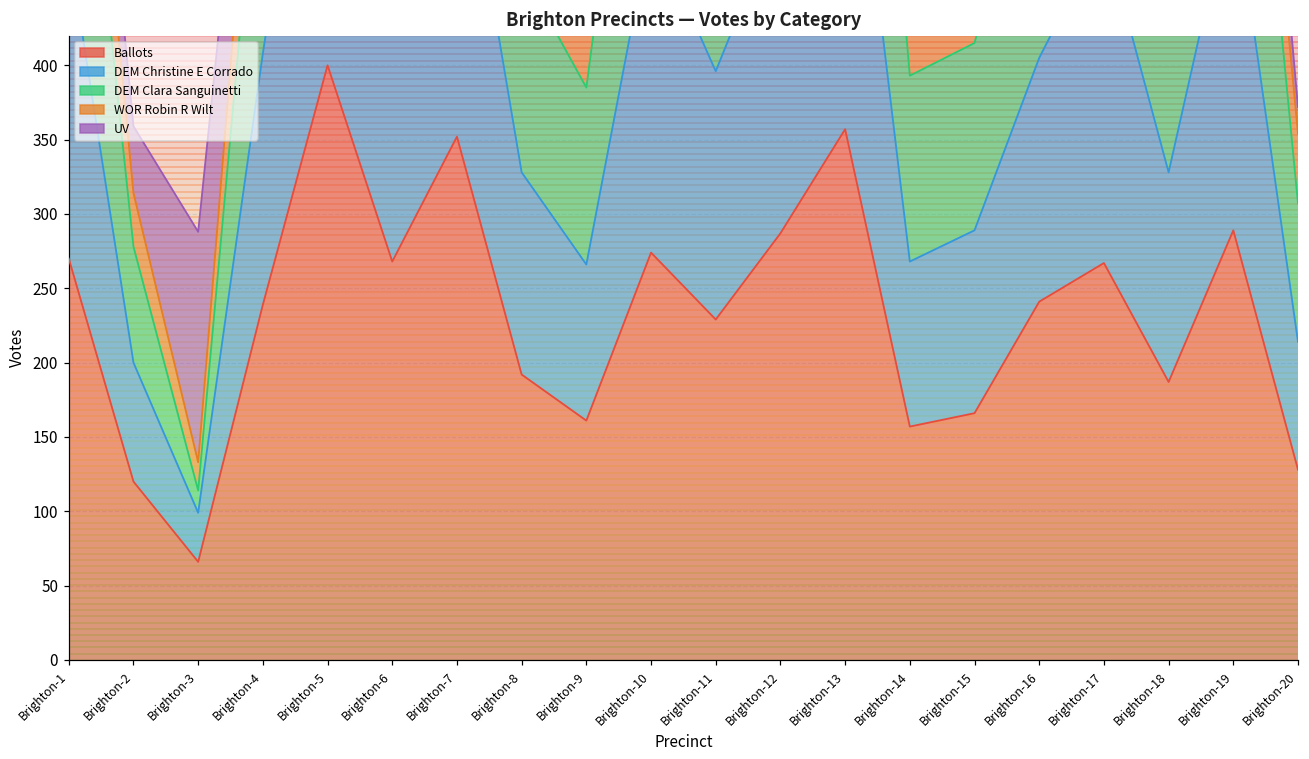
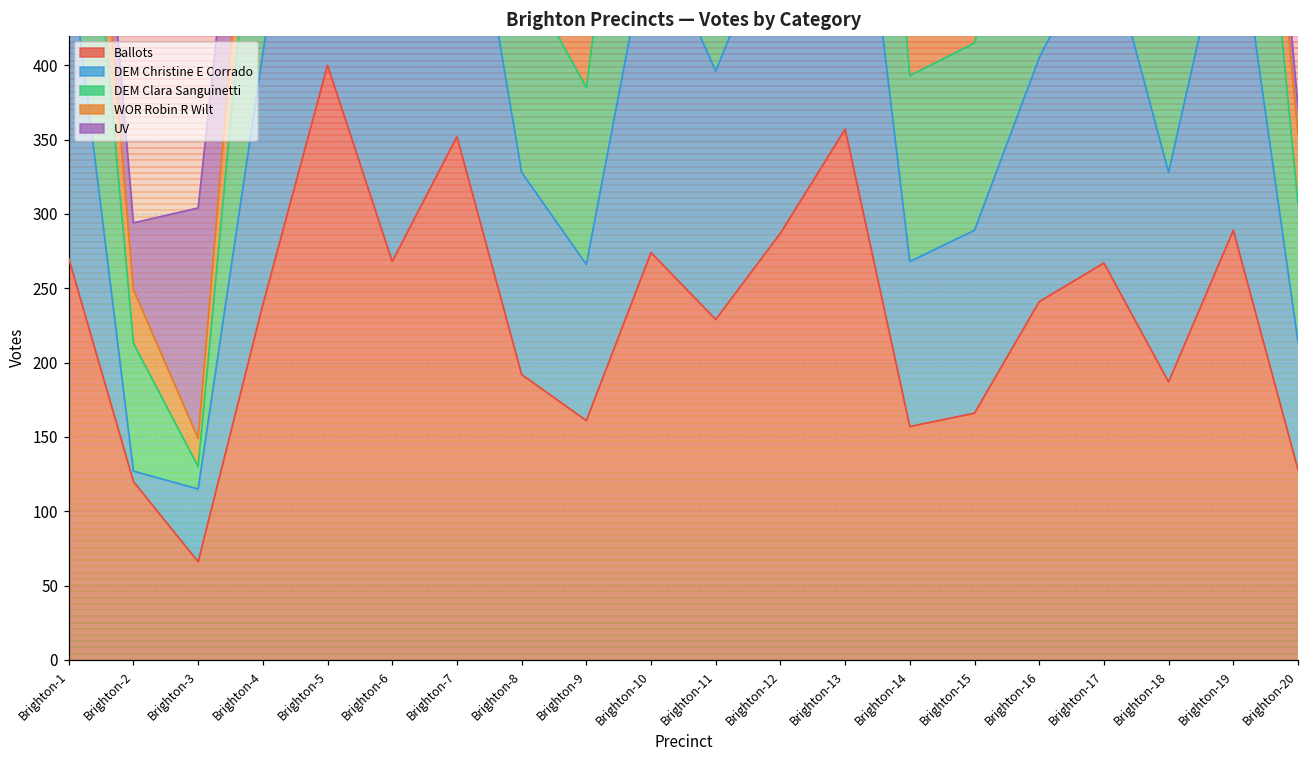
DEM Christine E Corrado, Brighton-2: 80 -> 7
DEM Clara Sanguinetti, Brighton-2: 78 -> 86
DEM Christine E Corrado, Brighton-3: 33 -> 49
